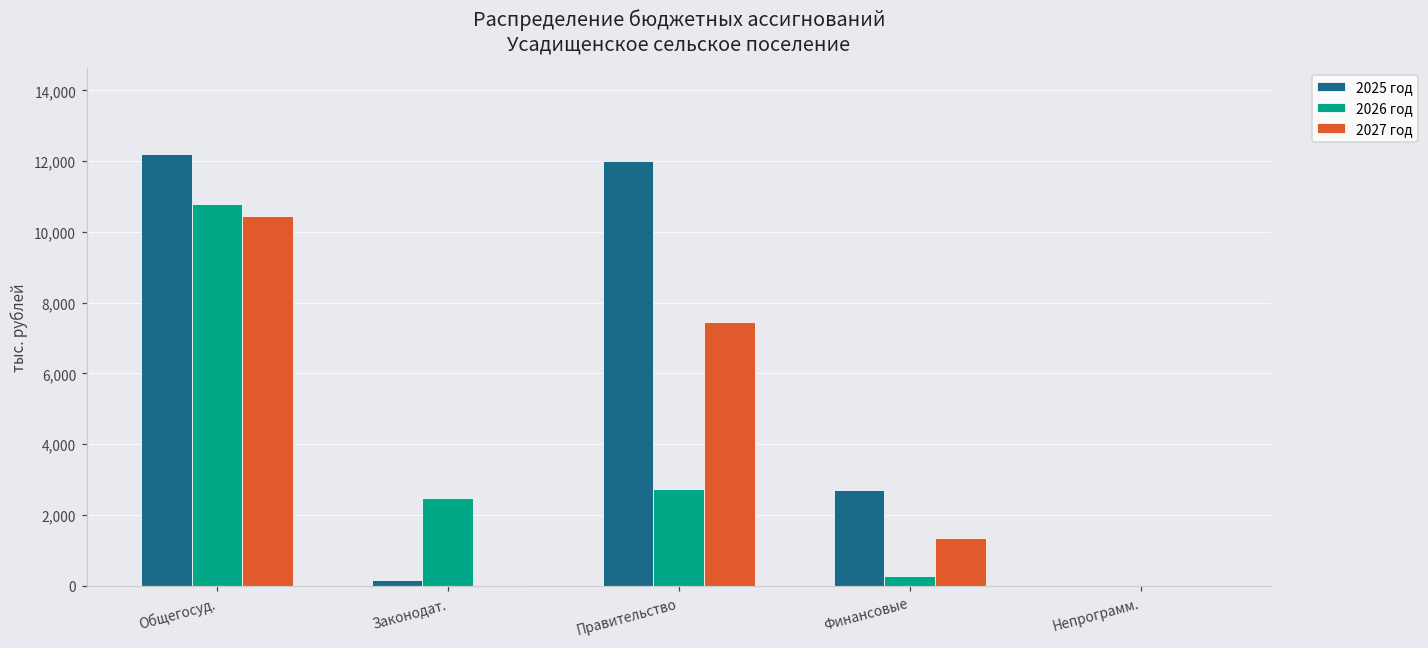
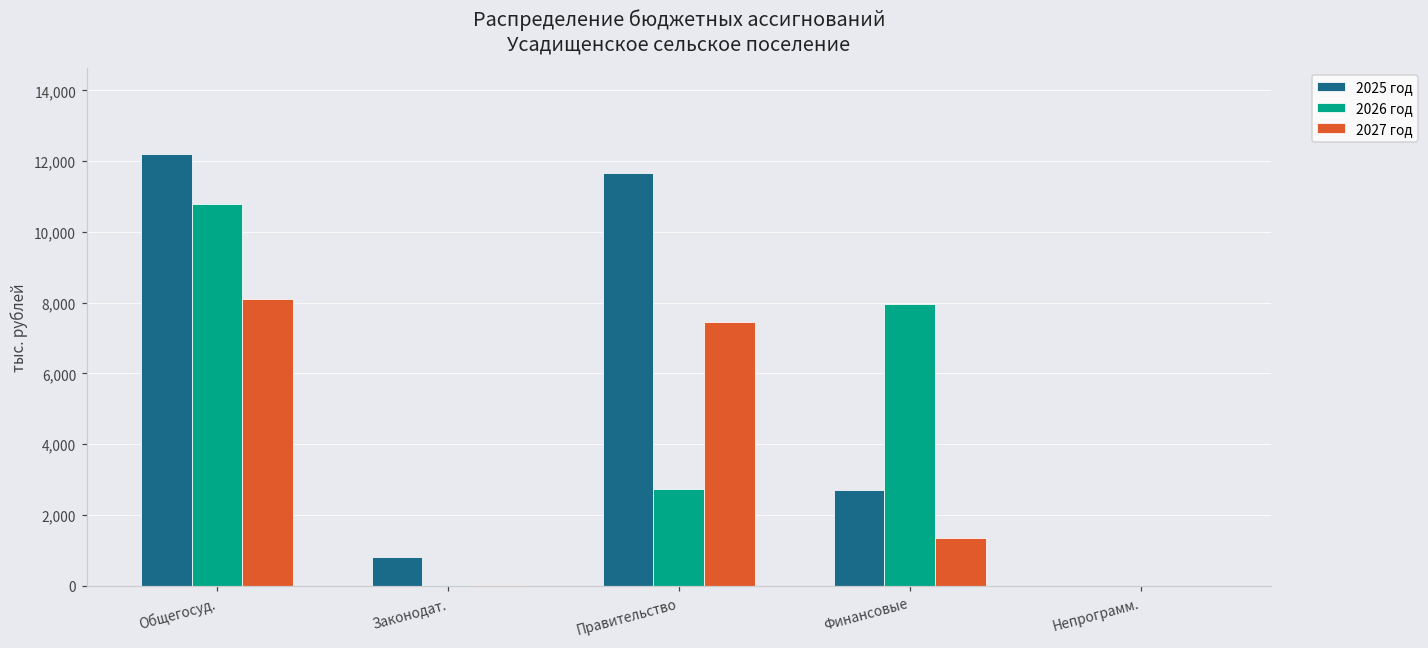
2027 год, Общегосуд.: 10,500 -> 8,100
2025 год, Законодат.: 100 -> 800
2026 год, Законодат.: 2,500 -> 0
2025 год, Правительство: 12,000 -> 11,700
2026 год, Финансовые: 300 -> 8,000
